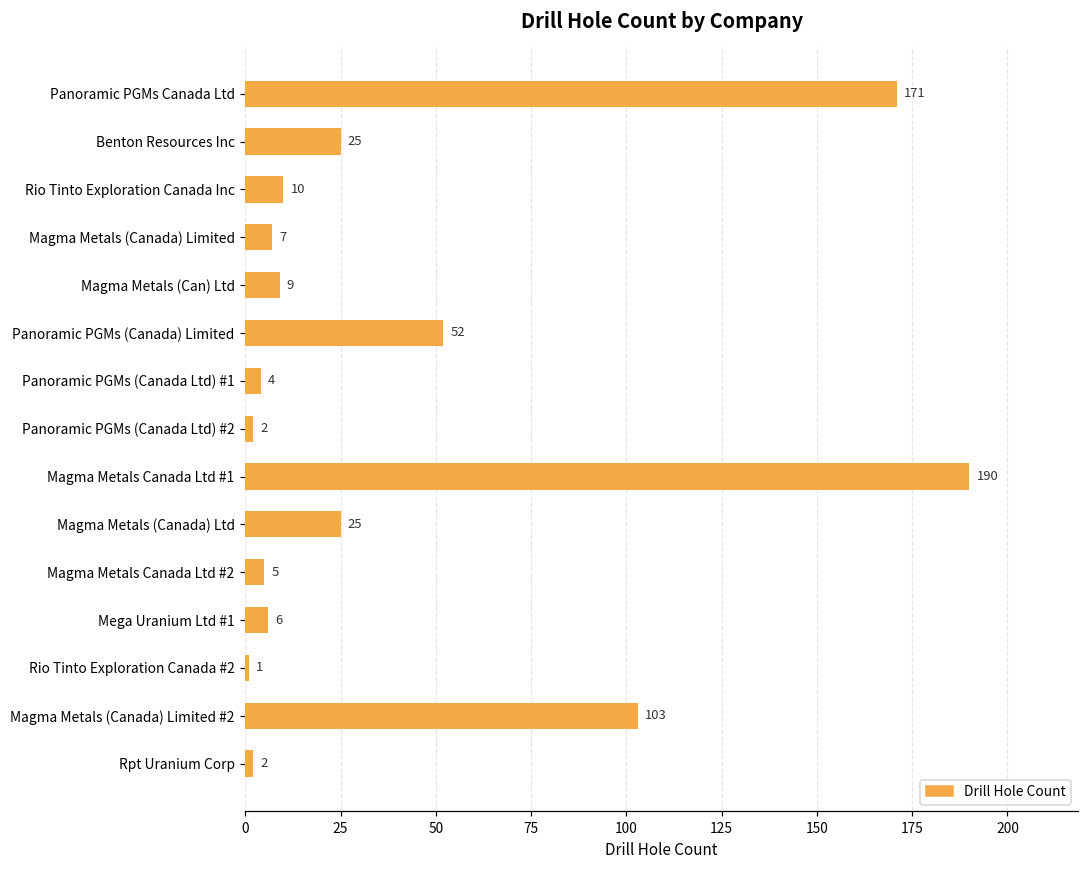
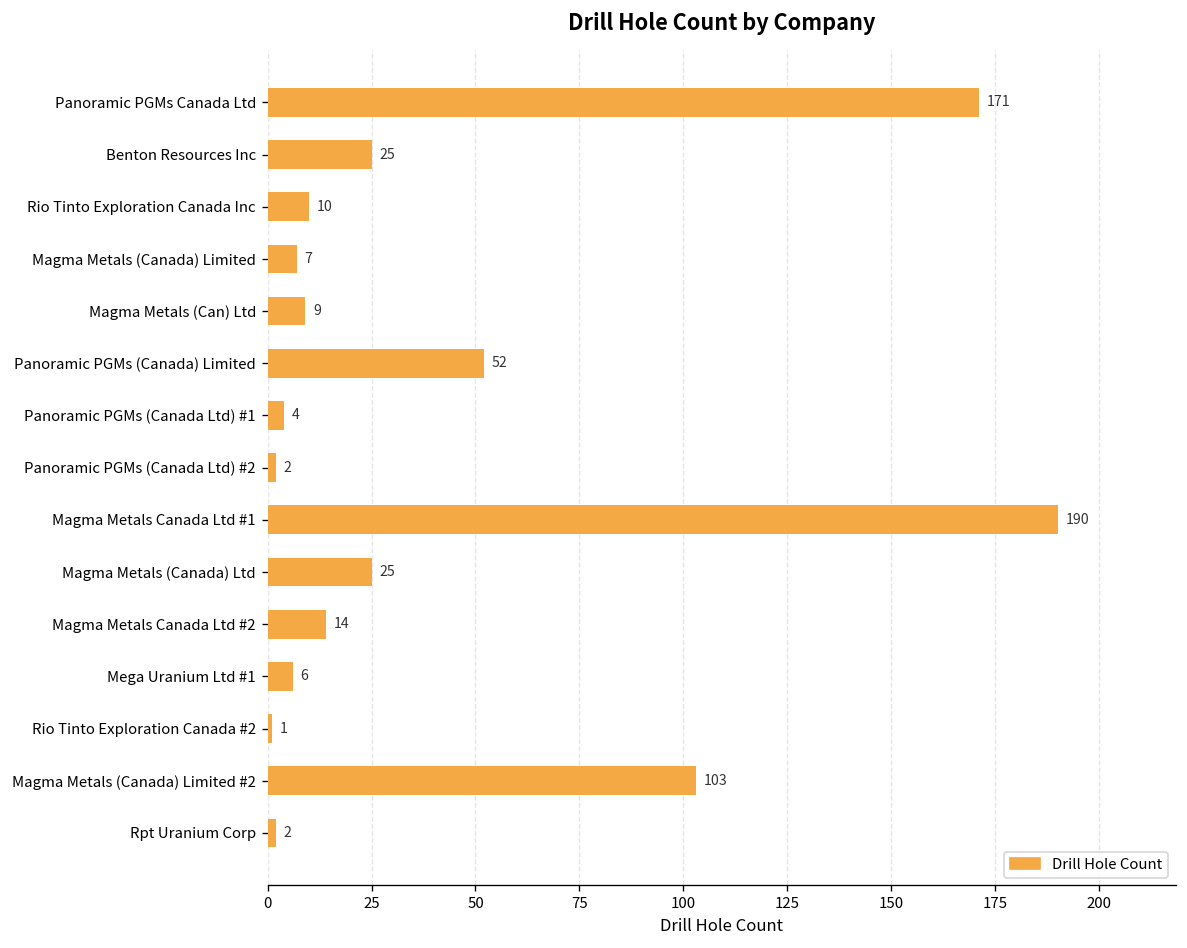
Magma Metals Canada Ltd #2: 5 -> 14
